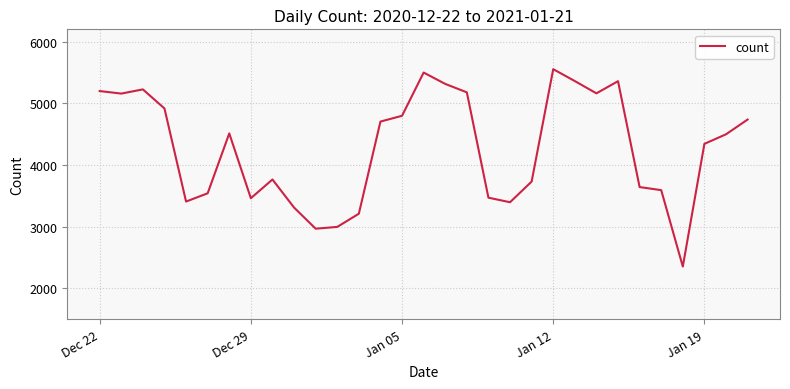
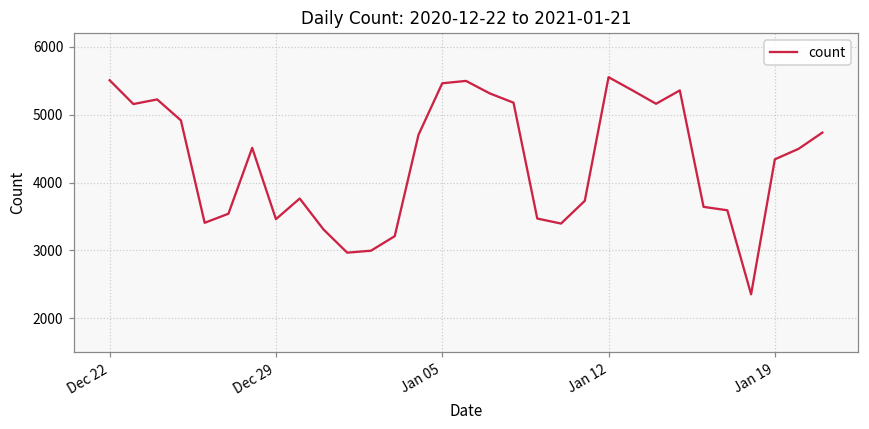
Dec 22: 5200 -> 5500
Jan 05: 4800 -> 5500
